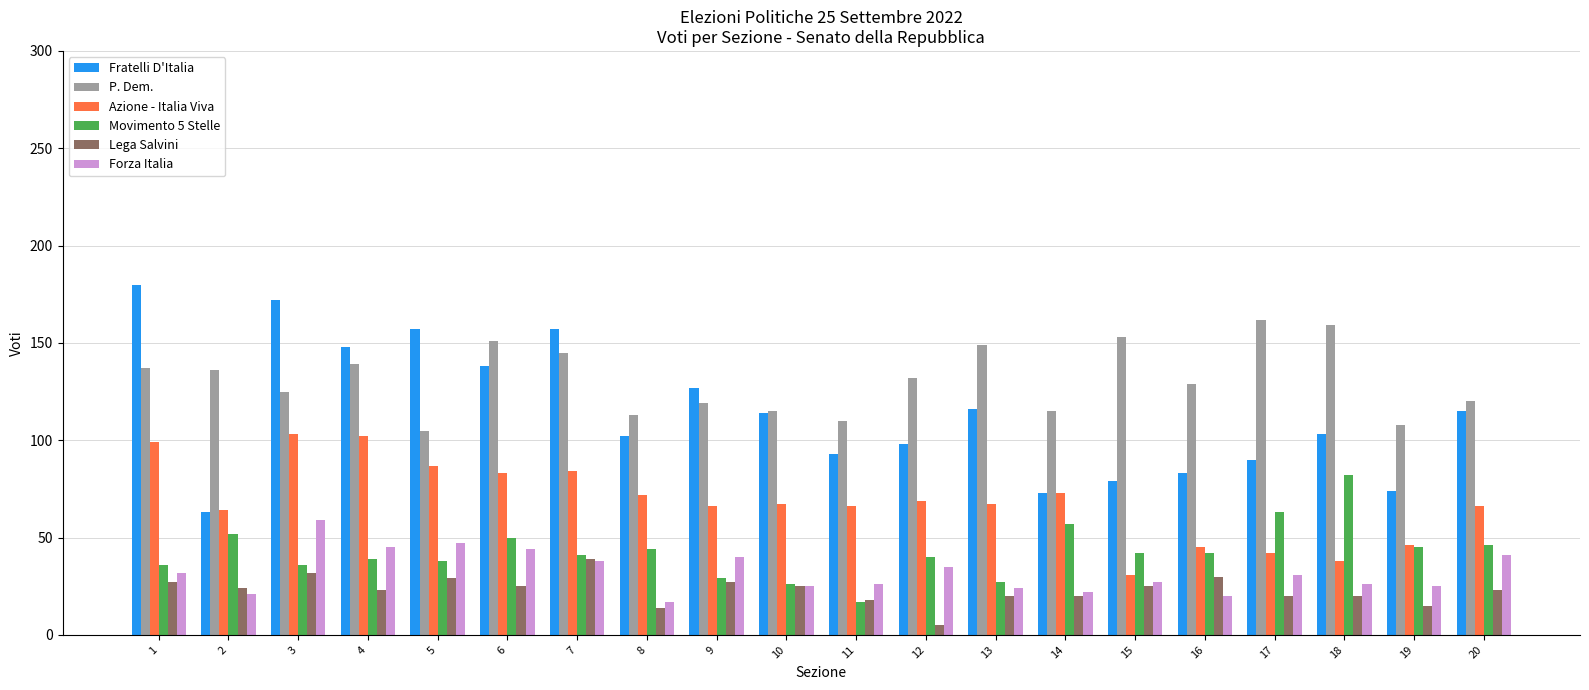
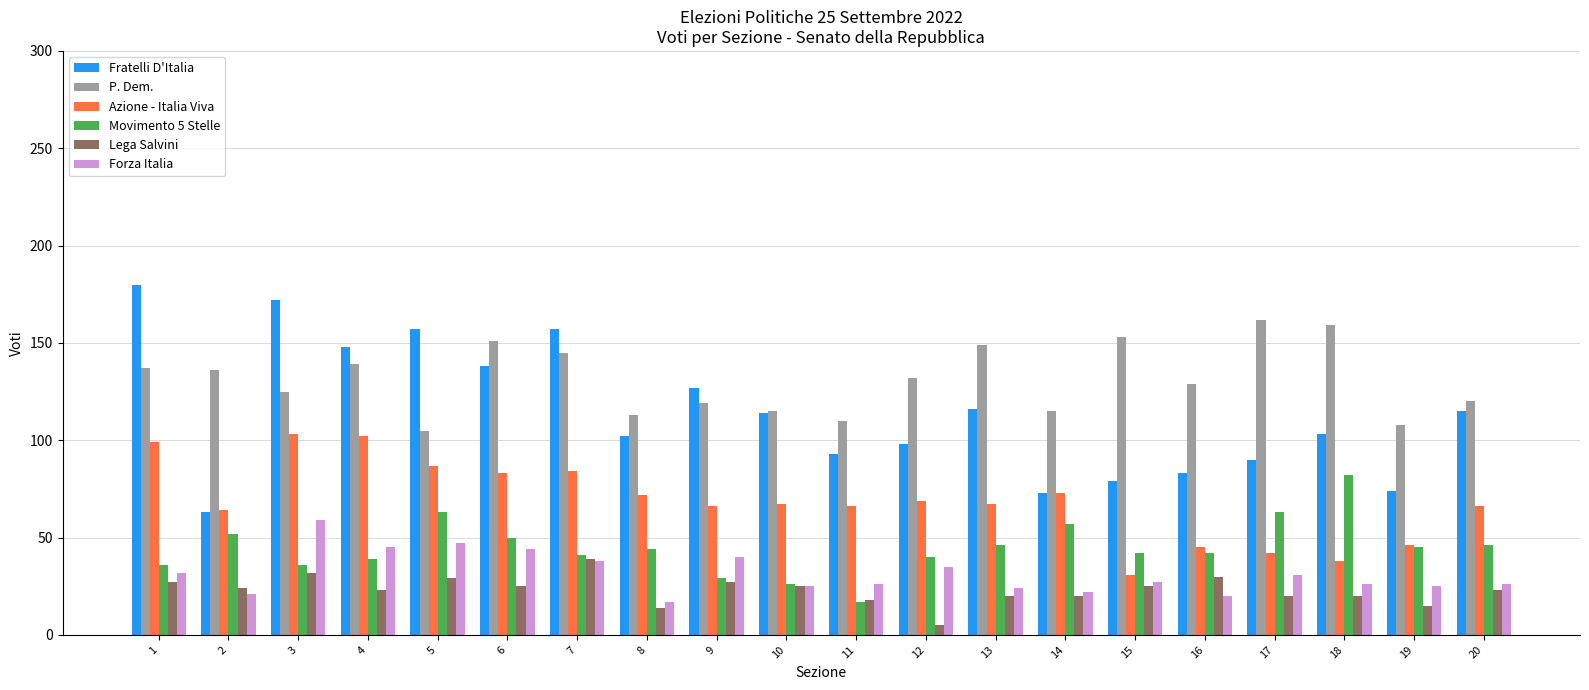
Movimento 5 Stelle, 5: 38 -> 63
Movimento 5 Stelle, 13: 27 -> 46
Forza Italia, 20: 41 -> 26
